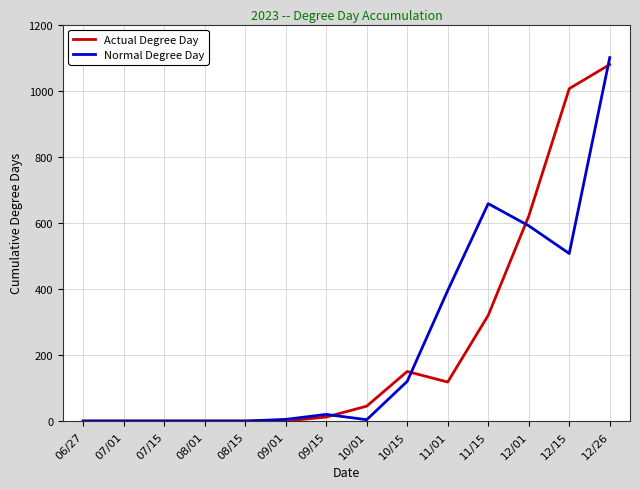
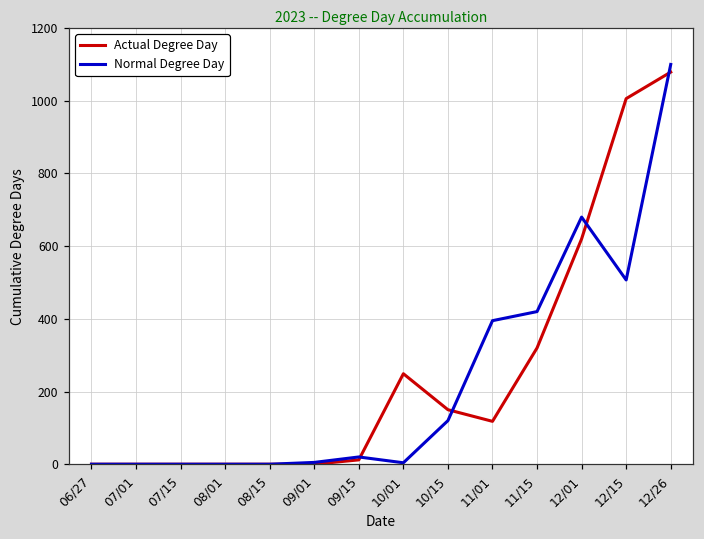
Actual Degree Day, 10/01: 50 -> 250
Normal Degree Day, 11/15: 660 -> 420
Normal Degree Day, 12/01: 590 -> 680
